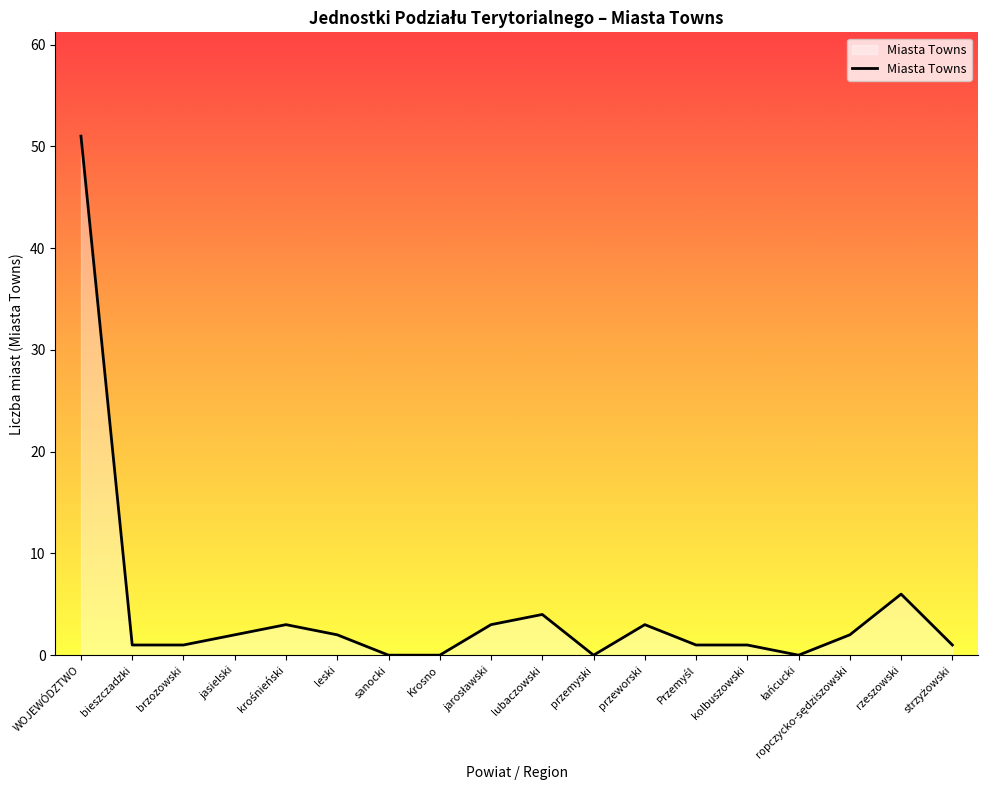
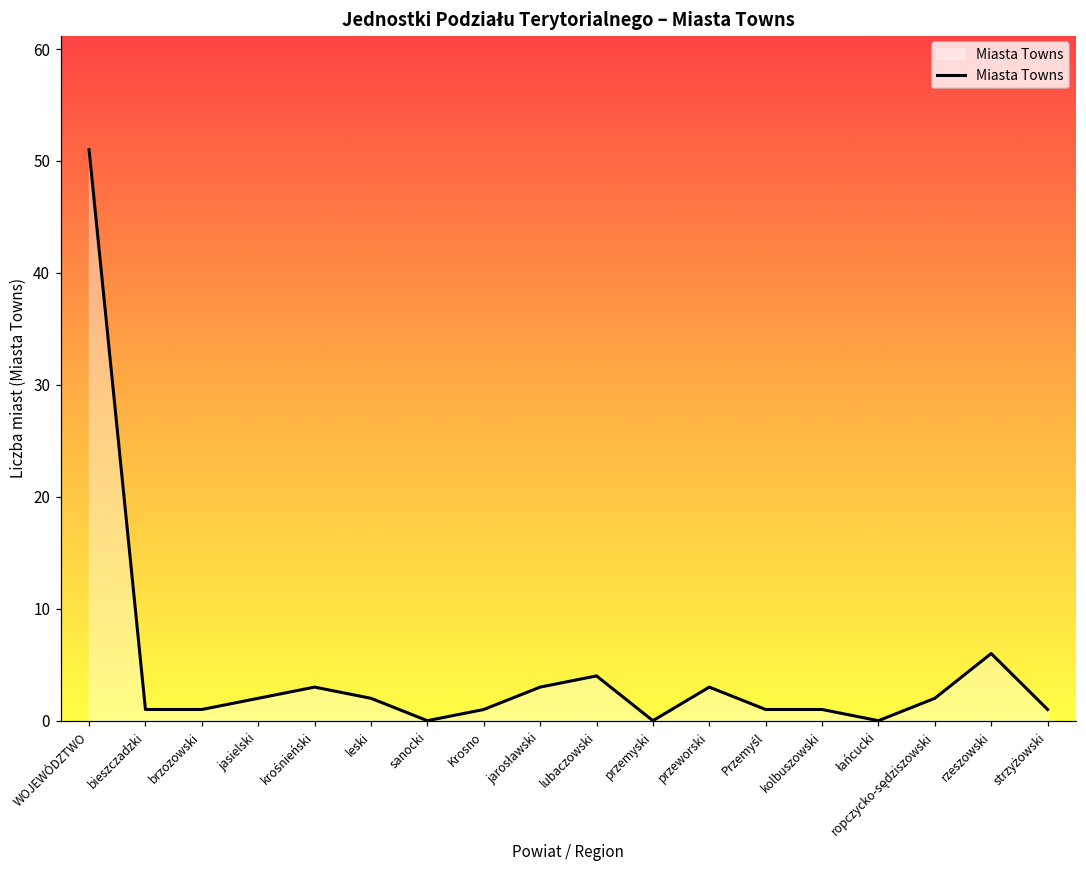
Krosno: 0 -> 1
